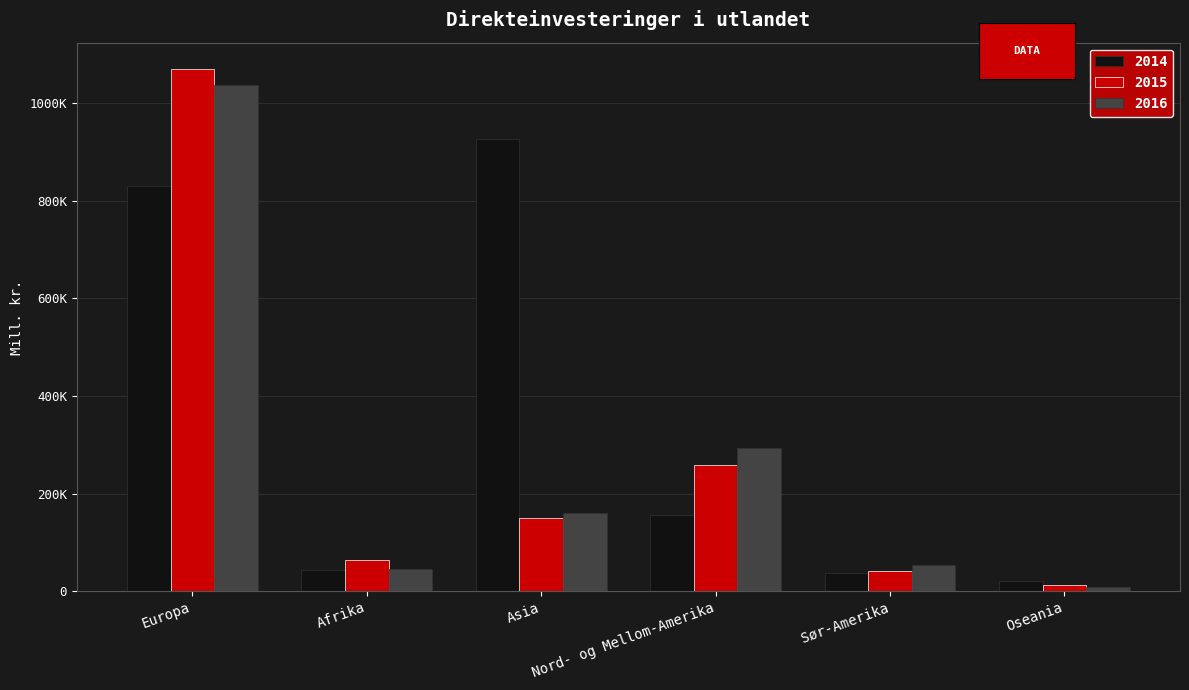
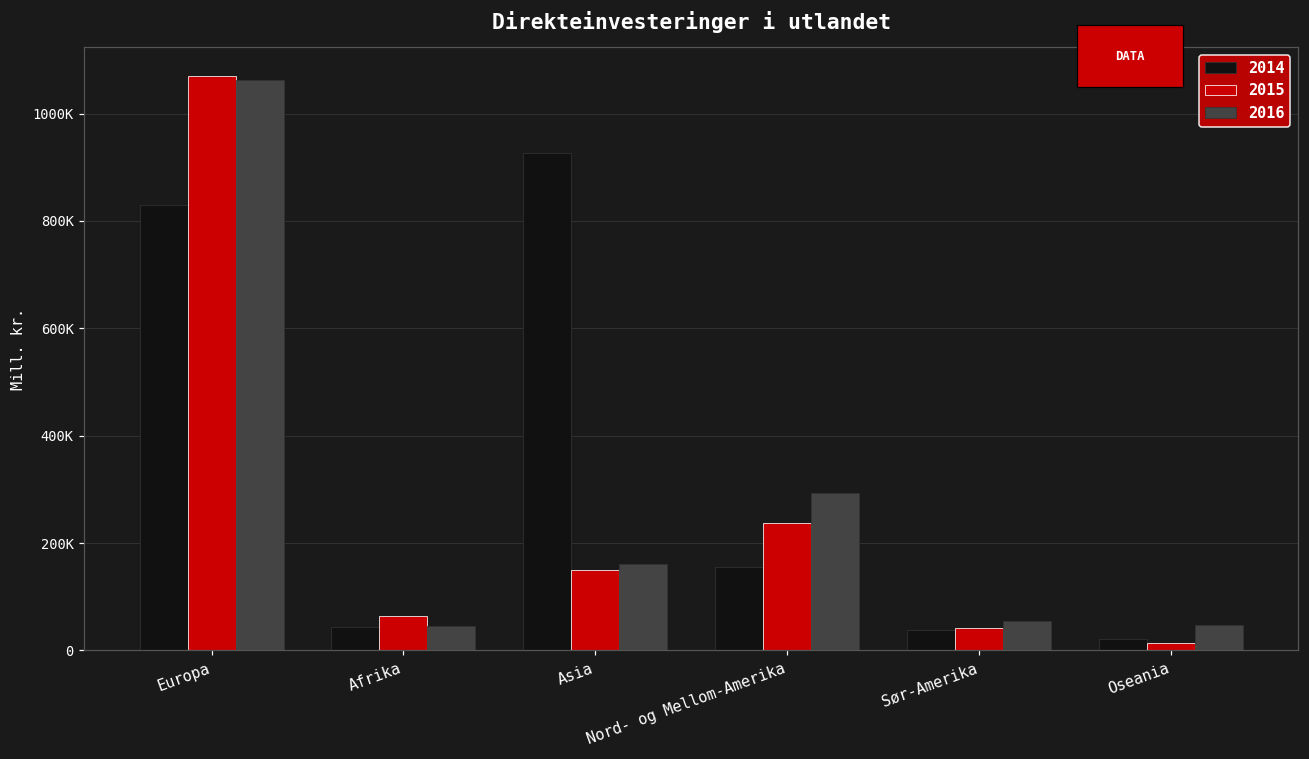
2016, Europa: 1040000 -> 1060000
2015, Nord- og Mellom-Amerika: 260000 -> 240000
2016, Oseania: 10000 -> 50000
